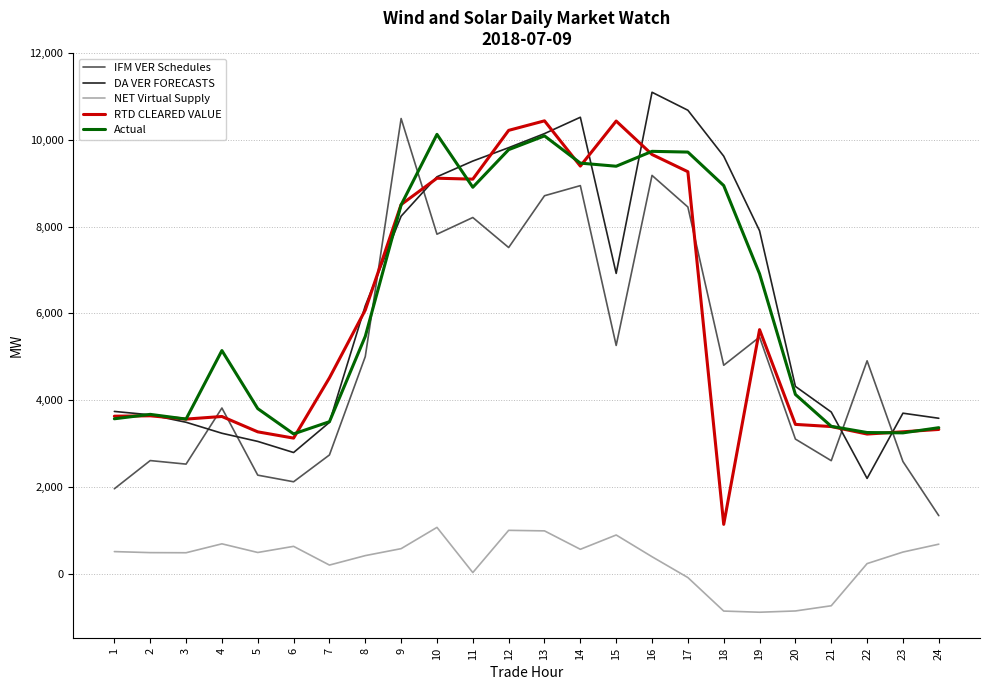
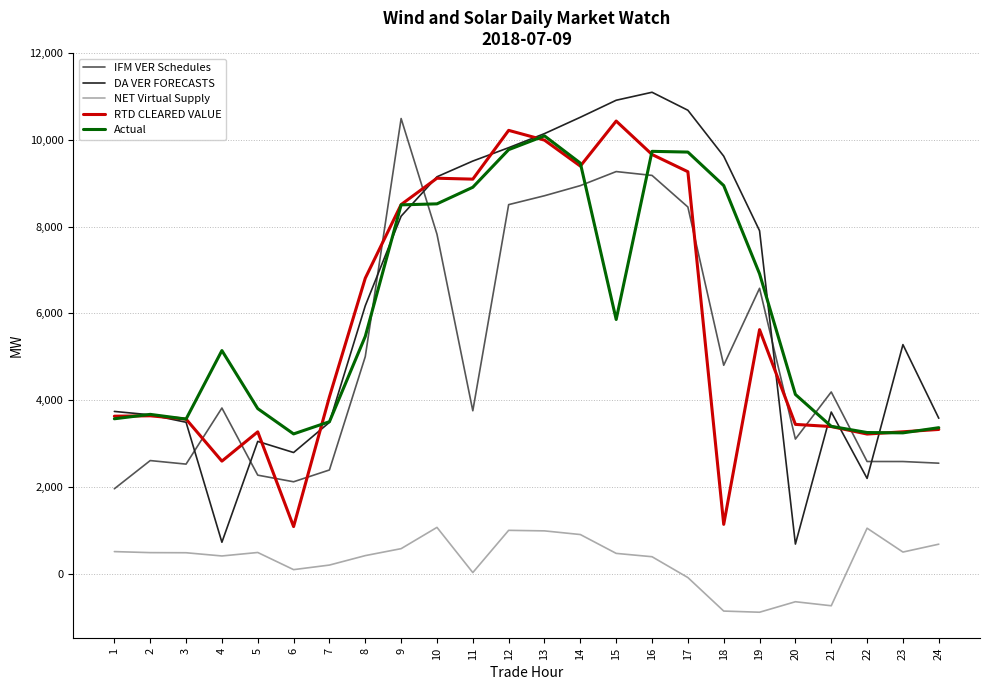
DA VER FORECASTS, 4: 3,200 -> 700
NET Virtual Supply, 4: 700 -> 400
RTD CLEARED VALUE, 4: 3,600 -> 2,600
NET Virtual Supply, 6: 600 -> 100
RTD CLEARED VALUE, 6: 3,100 -> 1,100
IFM VER Schedules, 7: 2,700 -> 2,400
RTD CLEARED VALUE, 7: 4,500 -> 4,100
RTD CLEARED VALUE, 8: 6,100 -> 6,800
Actual, 10: 10,100 -> 8,500
IFM VER Schedules, 11: 8,200 -> 3,800
IFM VER Schedules, 12: 7,500 -> 8,500
RTD CLEARED VALUE, 13: 10,400 -> 10,000
NET Virtual Supply, 14: 600 -> 900
IFM VER Schedules, 15: 5,300 -> 9,300
DA VER FORECASTS, 15: 6,900 -> 10,900
NET Virtual Supply, 15: 900 -> 500
Actual, 15: 9,400 -> 5,900
IFM VER Schedules, 19: 5,500 -> 6,600
DA VER FORECASTS, 20: 4,300 -> 700
NET Virtual Supply, 20: -900 -> -600
IFM VER Schedules, 21: 2,600 -> 4,200
IFM VER Schedules, 22: 4,900 -> 2,600
NET Virtual Supply, 22: 200 -> 1,000
DA VER FORECASTS, 23: 3,700 -> 5,300
IFM VER Schedules, 24: 1,300 -> 2,500
